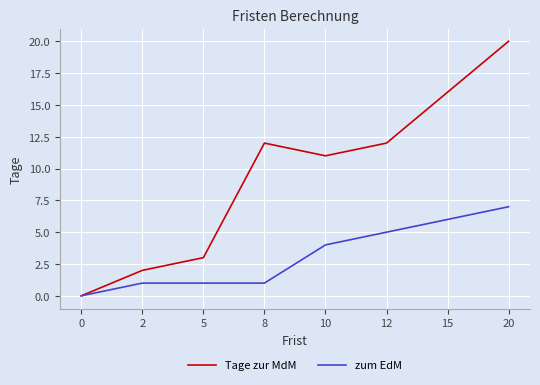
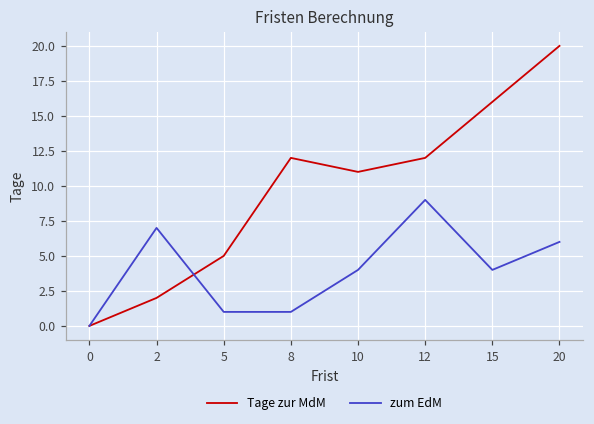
zum EdM, 2: 1 -> 7
Tage zur MdM, 5: 3 -> 5
zum EdM, 12: 5 -> 9
zum EdM, 15: 6 -> 4
zum EdM, 20: 7 -> 6
